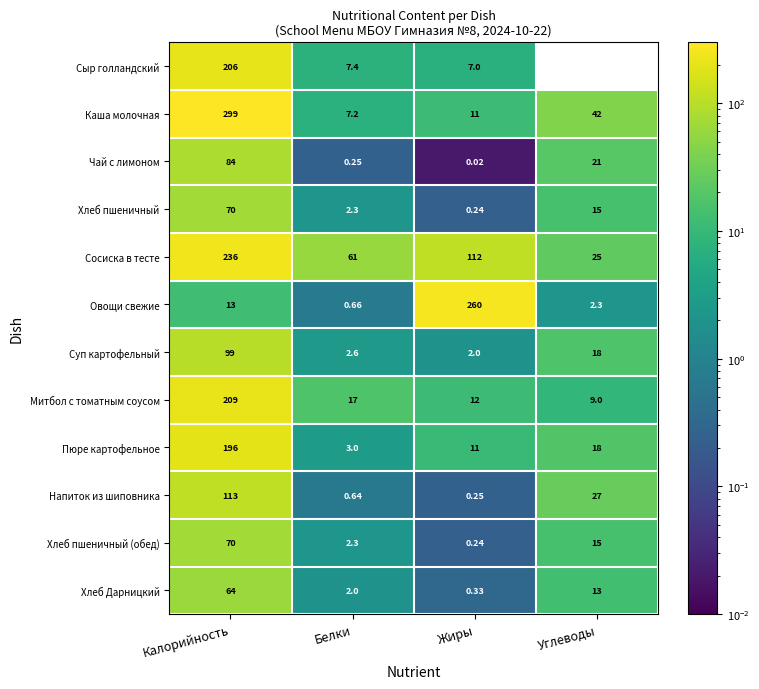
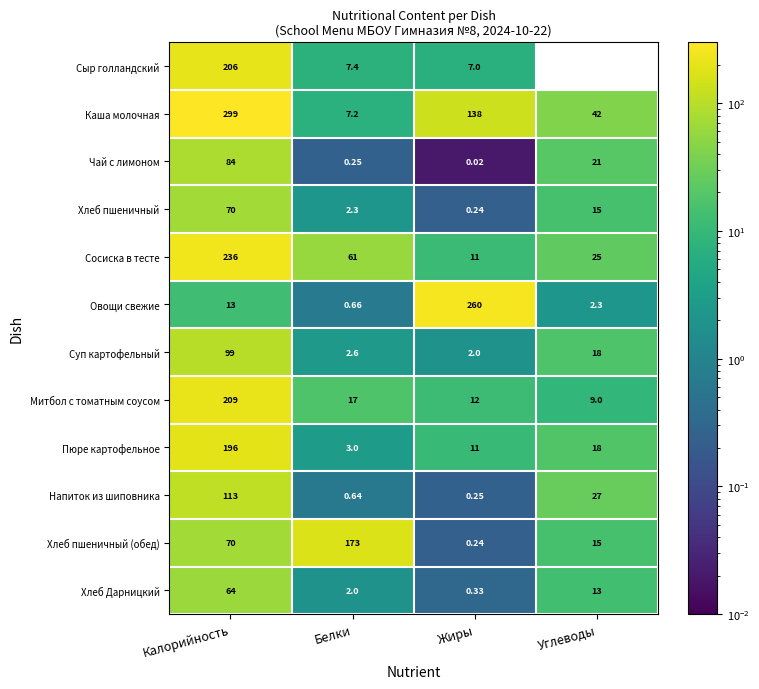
Каша молочная, Жиры: 11 -> 138
Сосиска в тесте, Жиры: 112 -> 11
Хлеб пшеничный (обед), Белки: 2.3 -> 173
